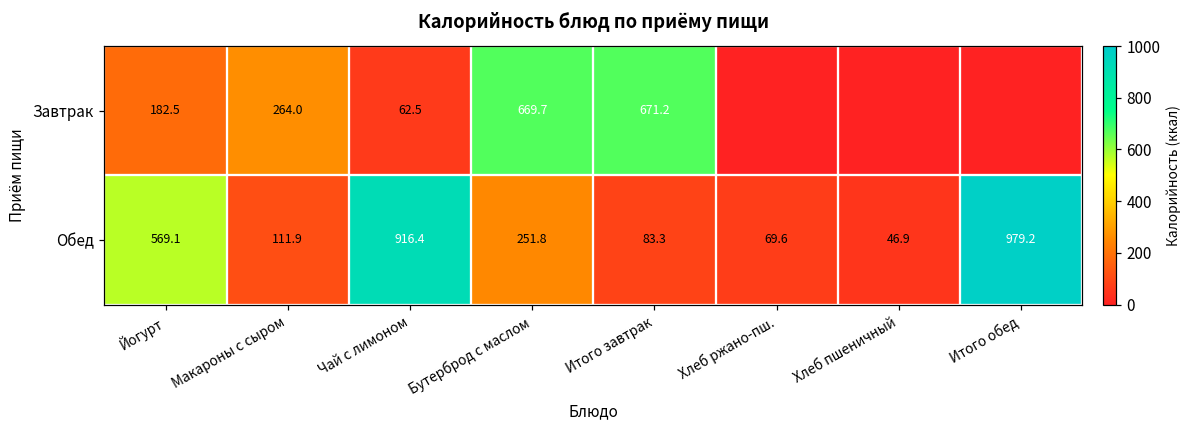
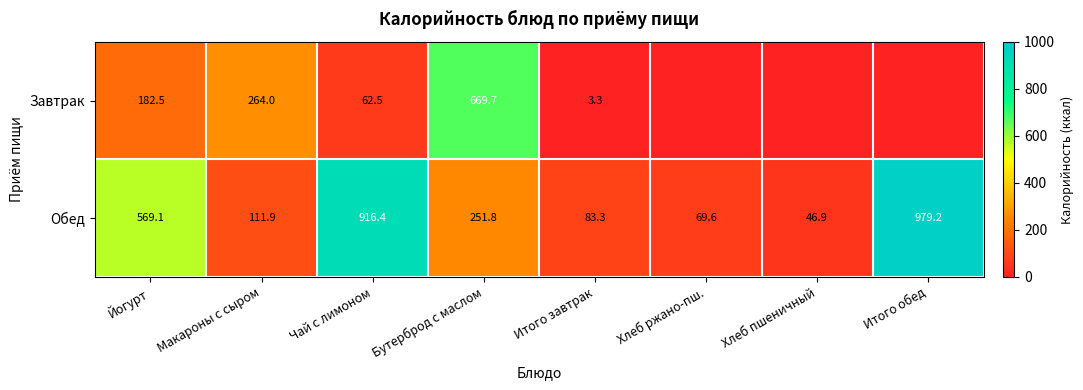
Завтрак, Итого завтрак: 671.2 -> 3.3
